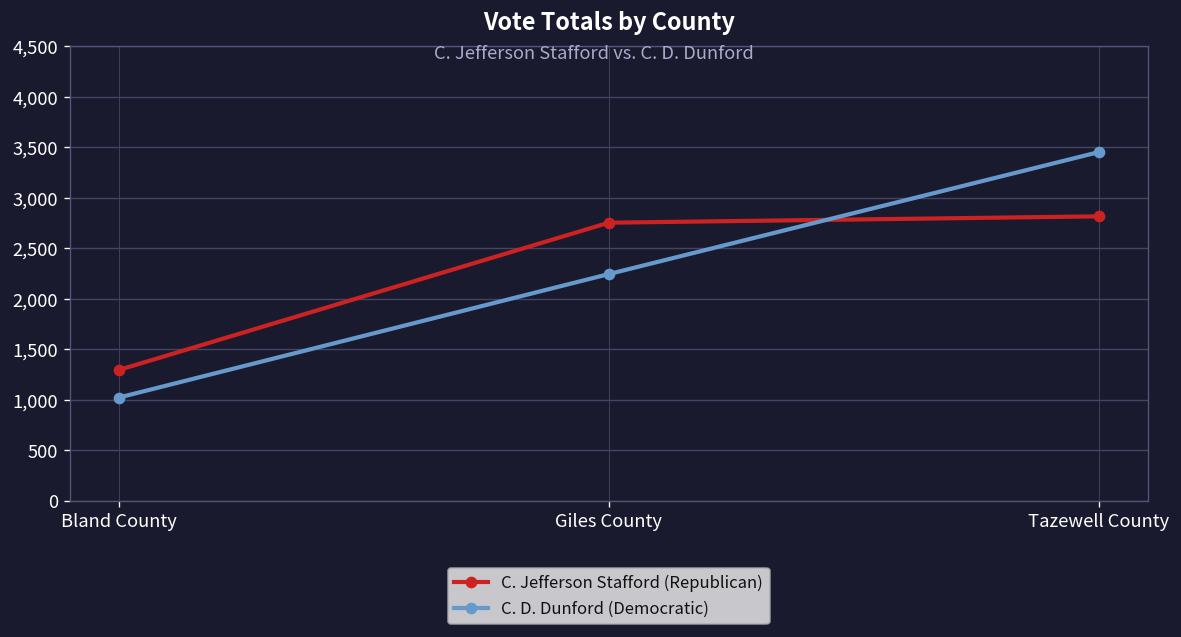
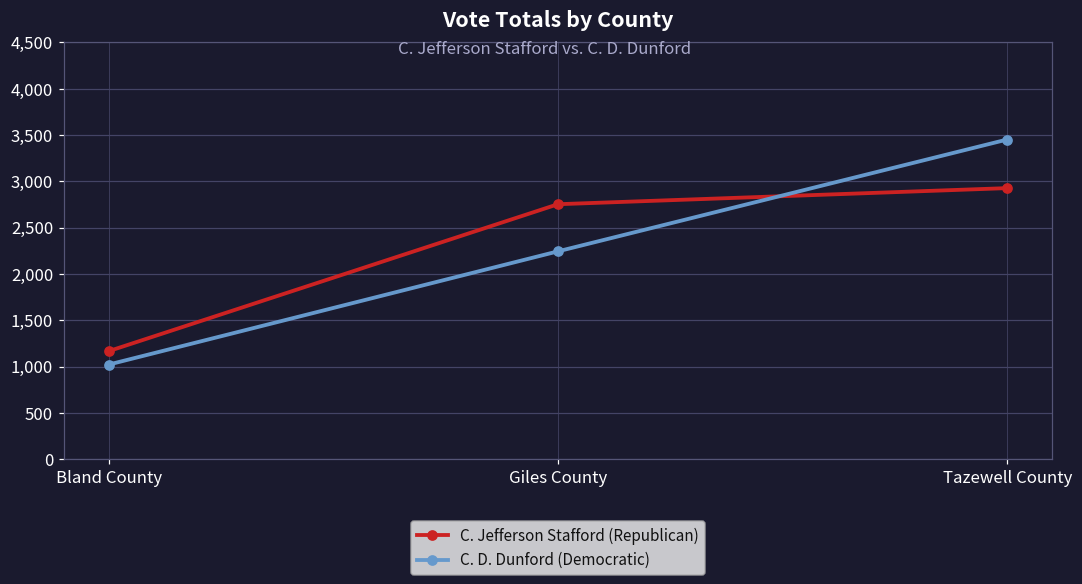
C. Jefferson Stafford (Republican), Bland County: 1,300 -> 1,200
C. Jefferson Stafford (Republican), Tazewell County: 2,800 -> 2,900
